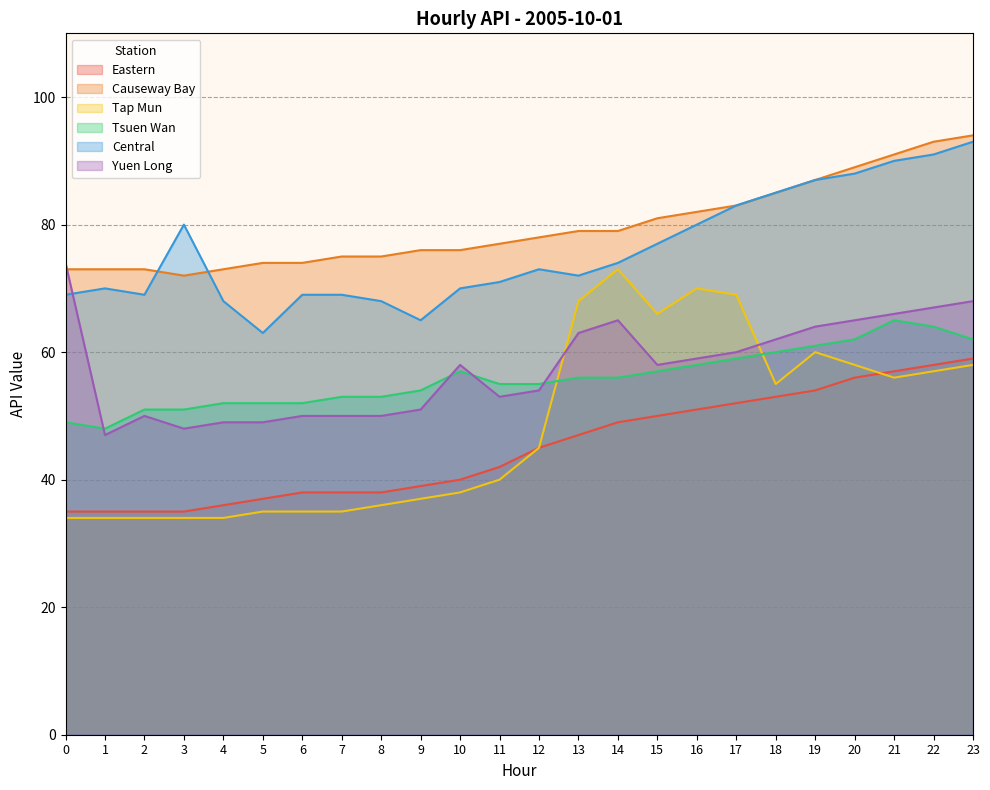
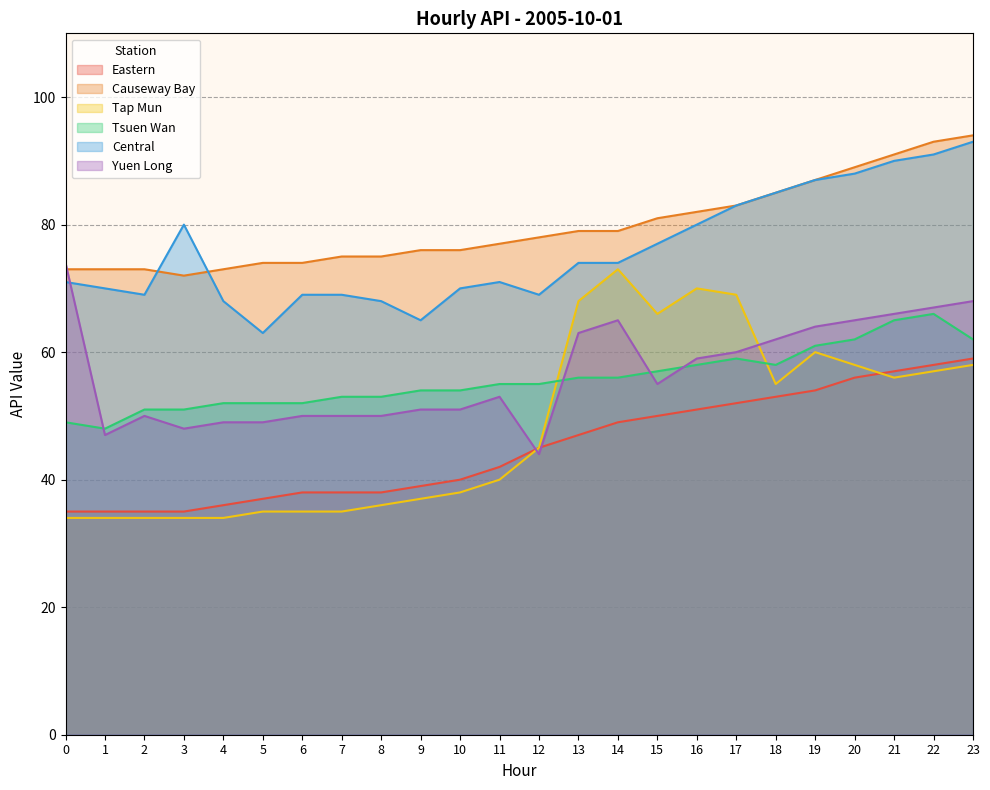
Central, 0: 69 -> 71
Tsuen Wan, 10: 57 -> 54
Yuen Long, 10: 58 -> 51
Central, 12: 73 -> 69
Yuen Long, 12: 54 -> 44
Central, 13: 72 -> 74
Yuen Long, 15: 58 -> 55
Tsuen Wan, 18: 60 -> 58
Tsuen Wan, 22: 64 -> 66
